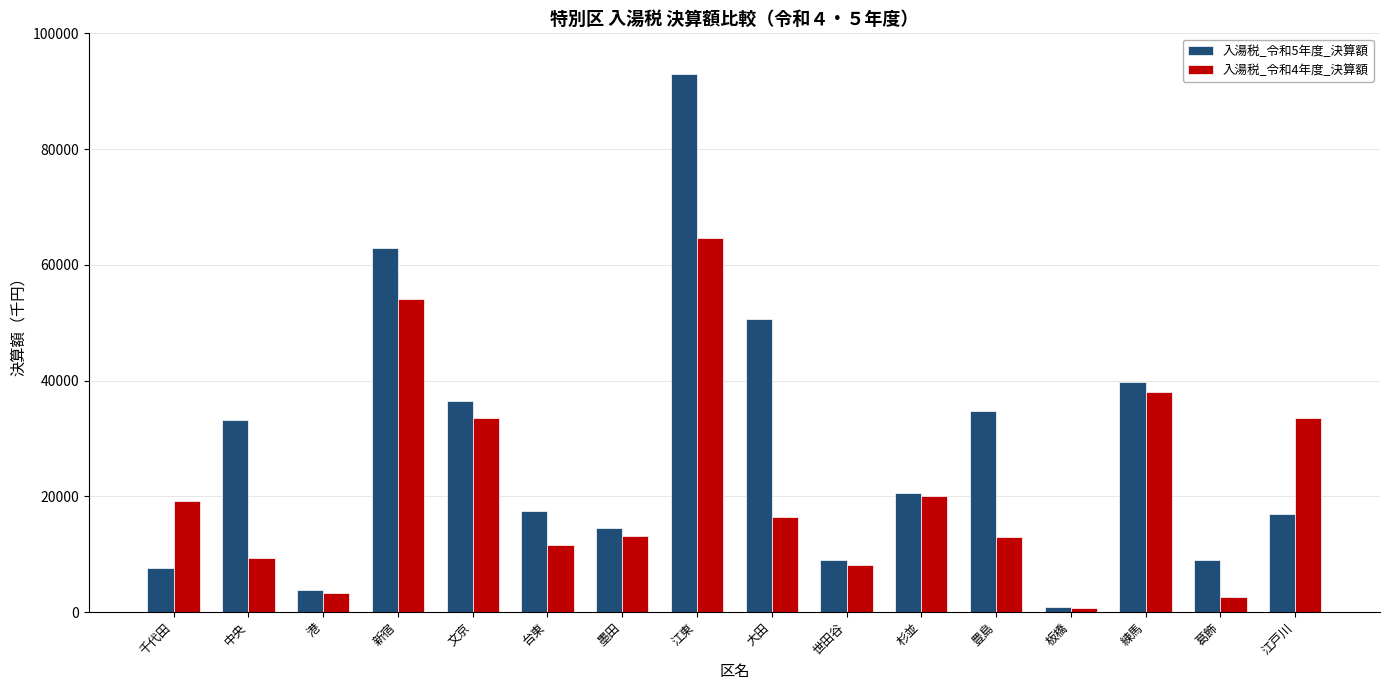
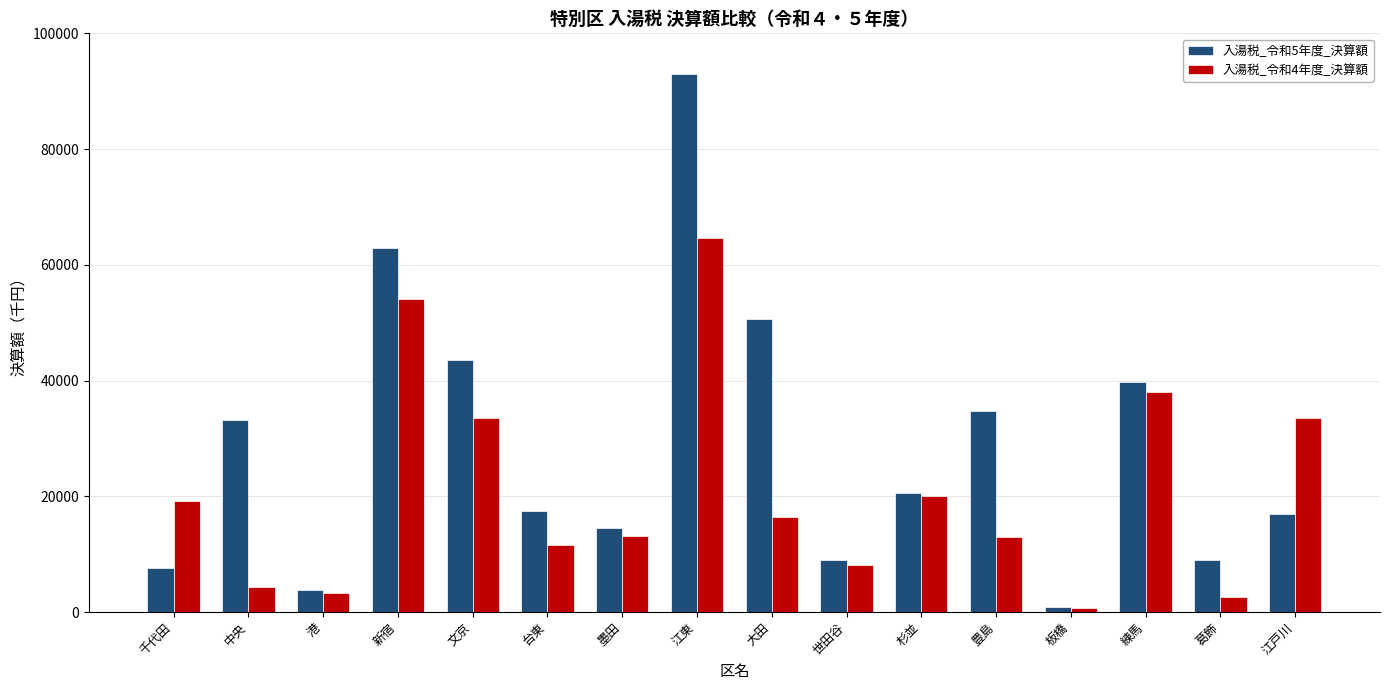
入湯税_令和4年度_決算額, 中央: 9000 -> 4000
入湯税_令和5年度_決算額, 文京: 36000 -> 44000
